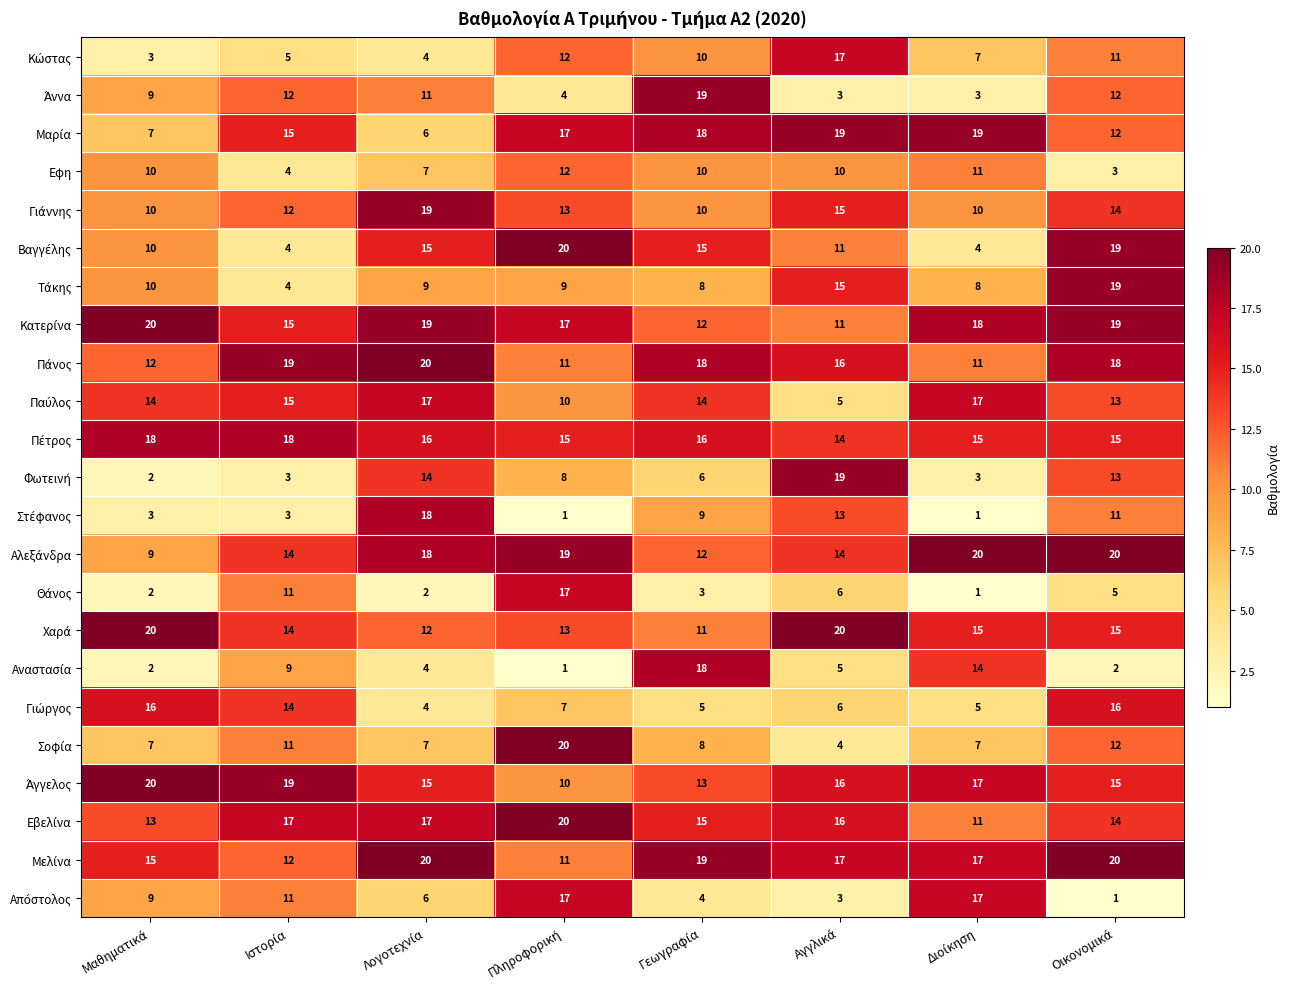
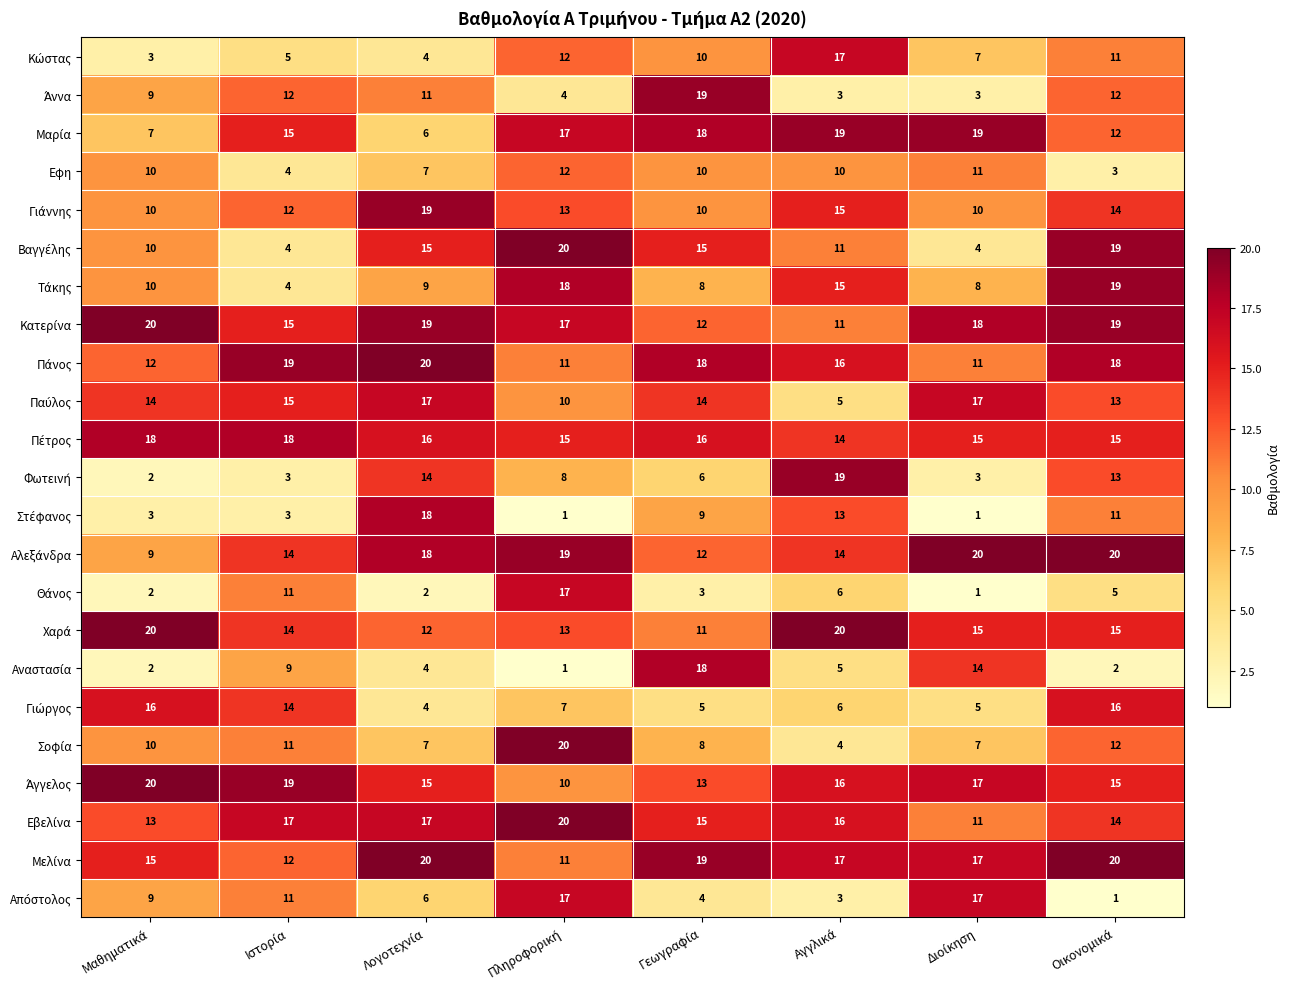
Τάκης, Πληροφορική: 9 -> 18
Σοφία, Μαθηματικά: 7 -> 10
